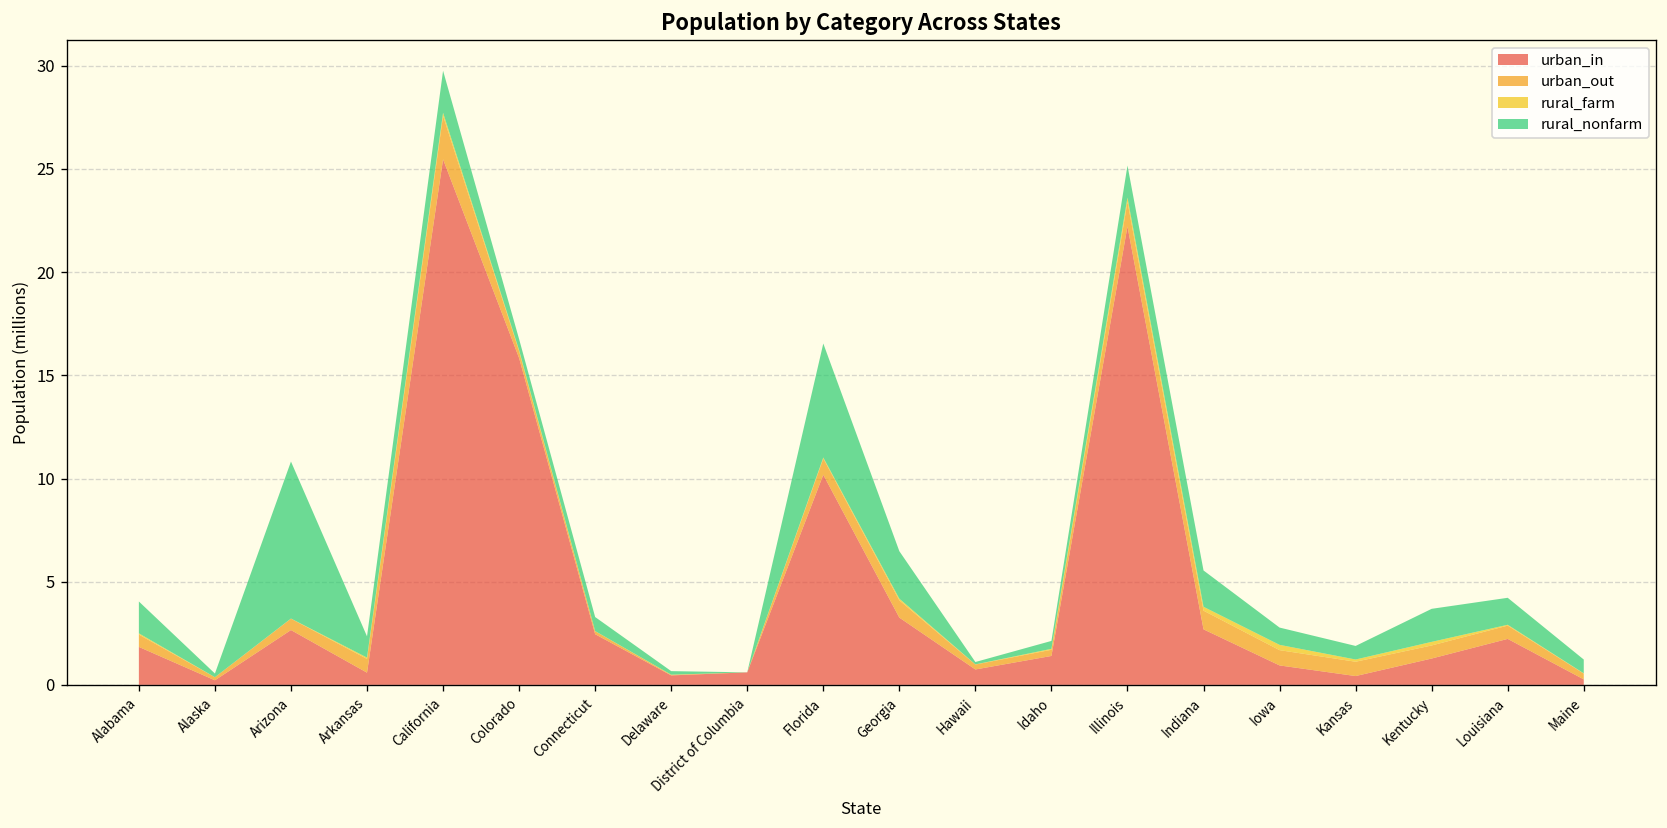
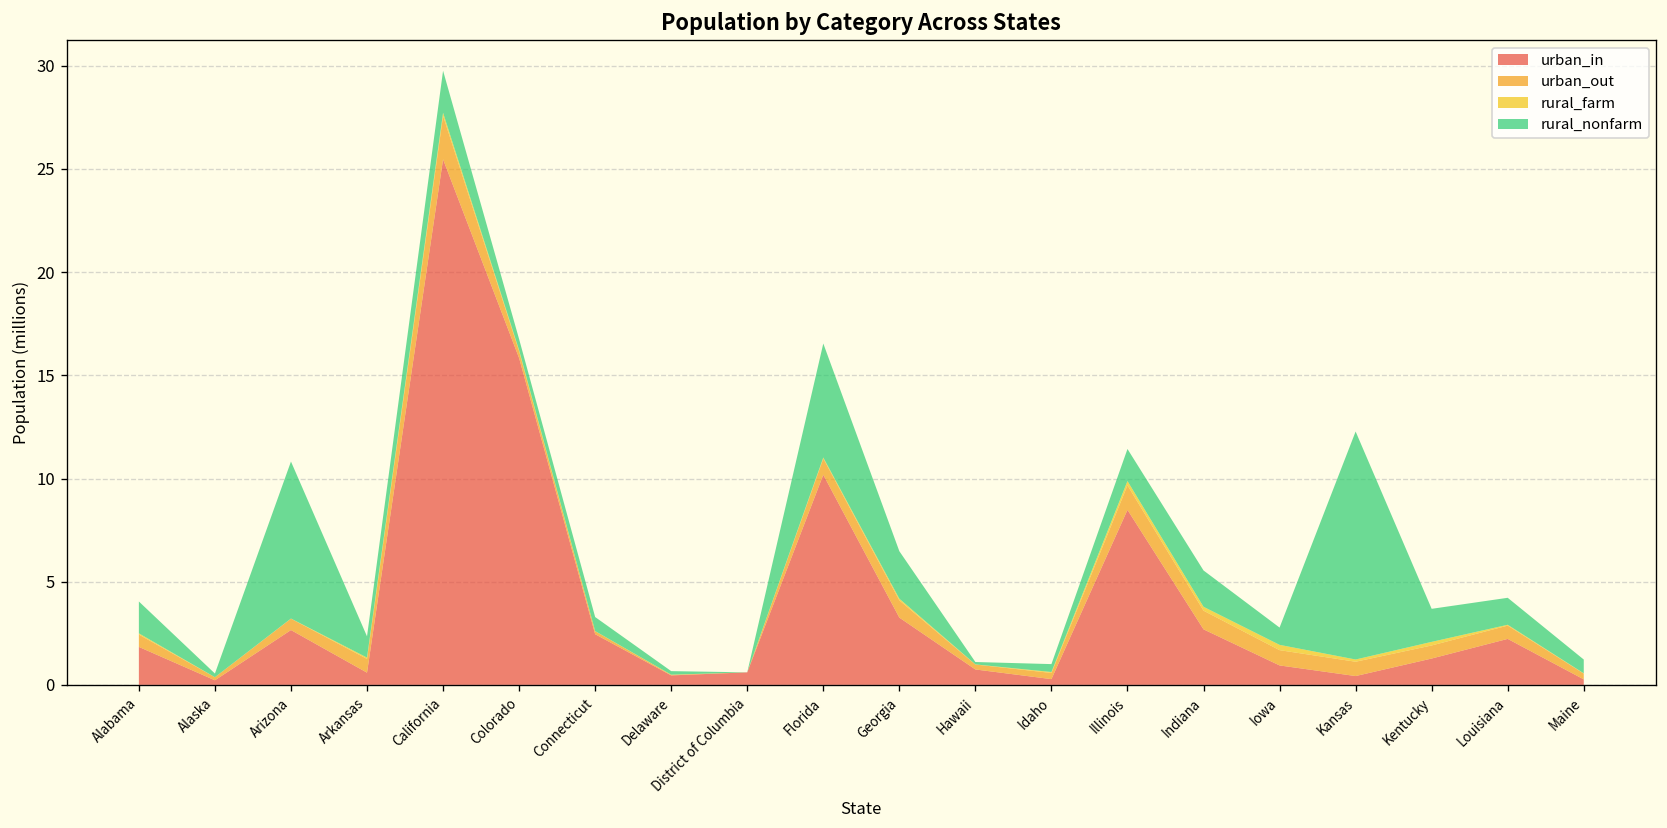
urban_in, Idaho: 1.4 -> 0.3
urban_in, Illinois: 22.2 -> 8.5
rural_nonfarm, Kansas: 0.7 -> 11.0
